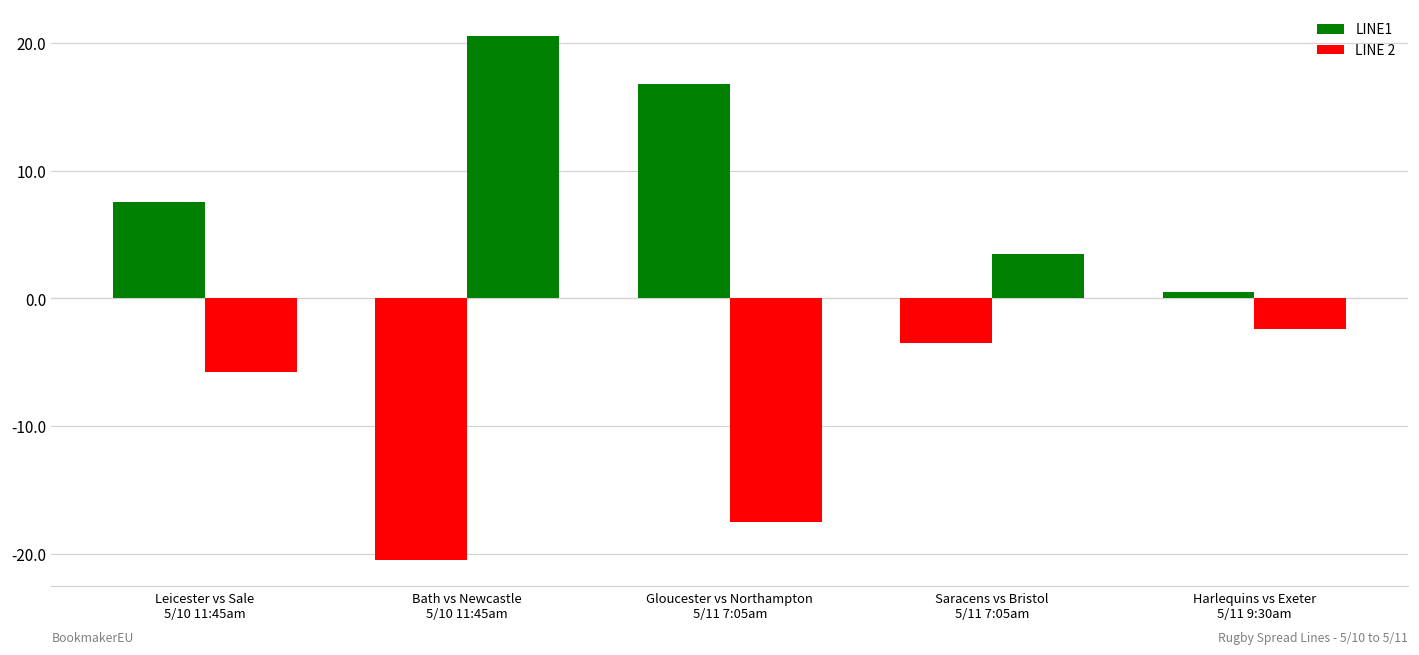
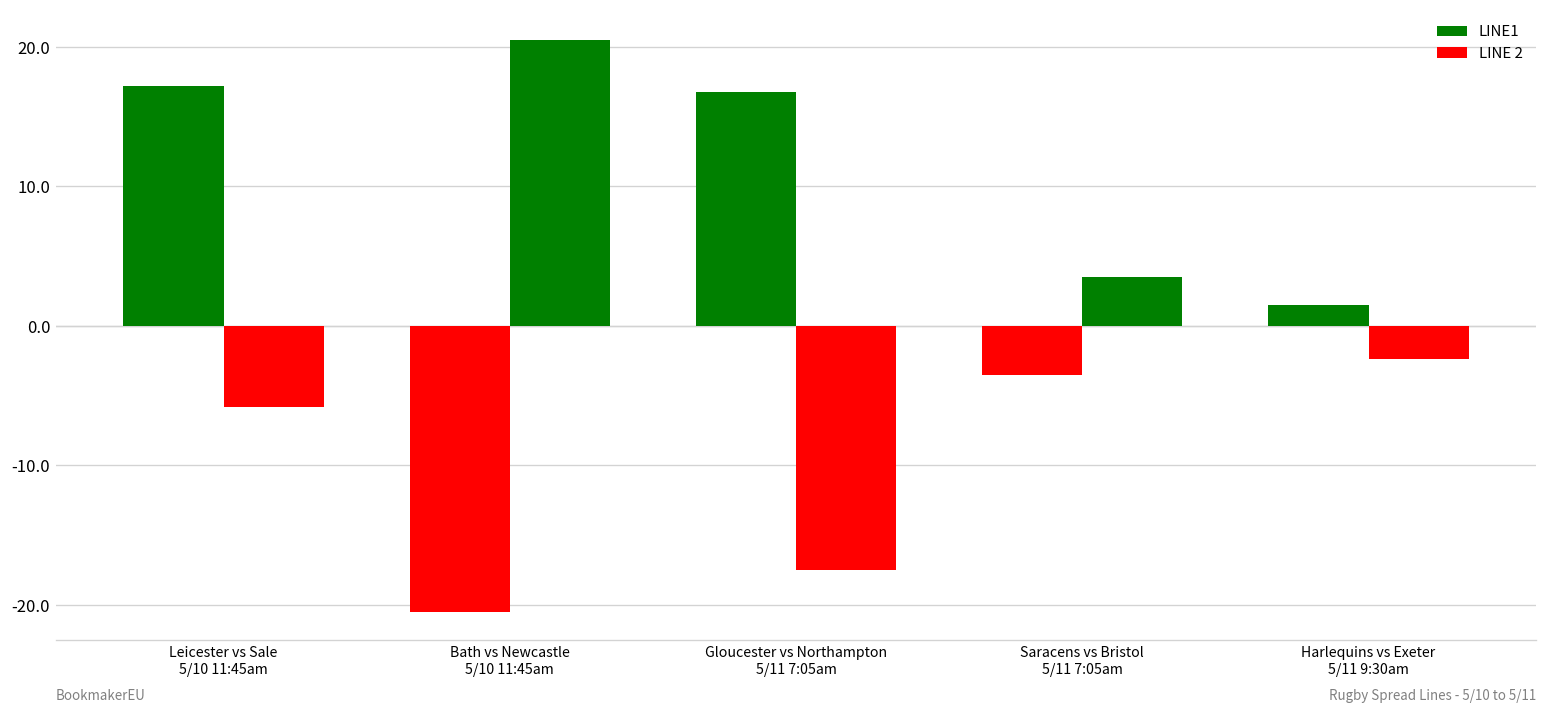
LINE1, Leicester vs Sale 5/10 11:45am: 7.5 -> 17.2
LINE1, Harlequins vs Exeter 5/11 9:30am: 0.5 -> 1.5
